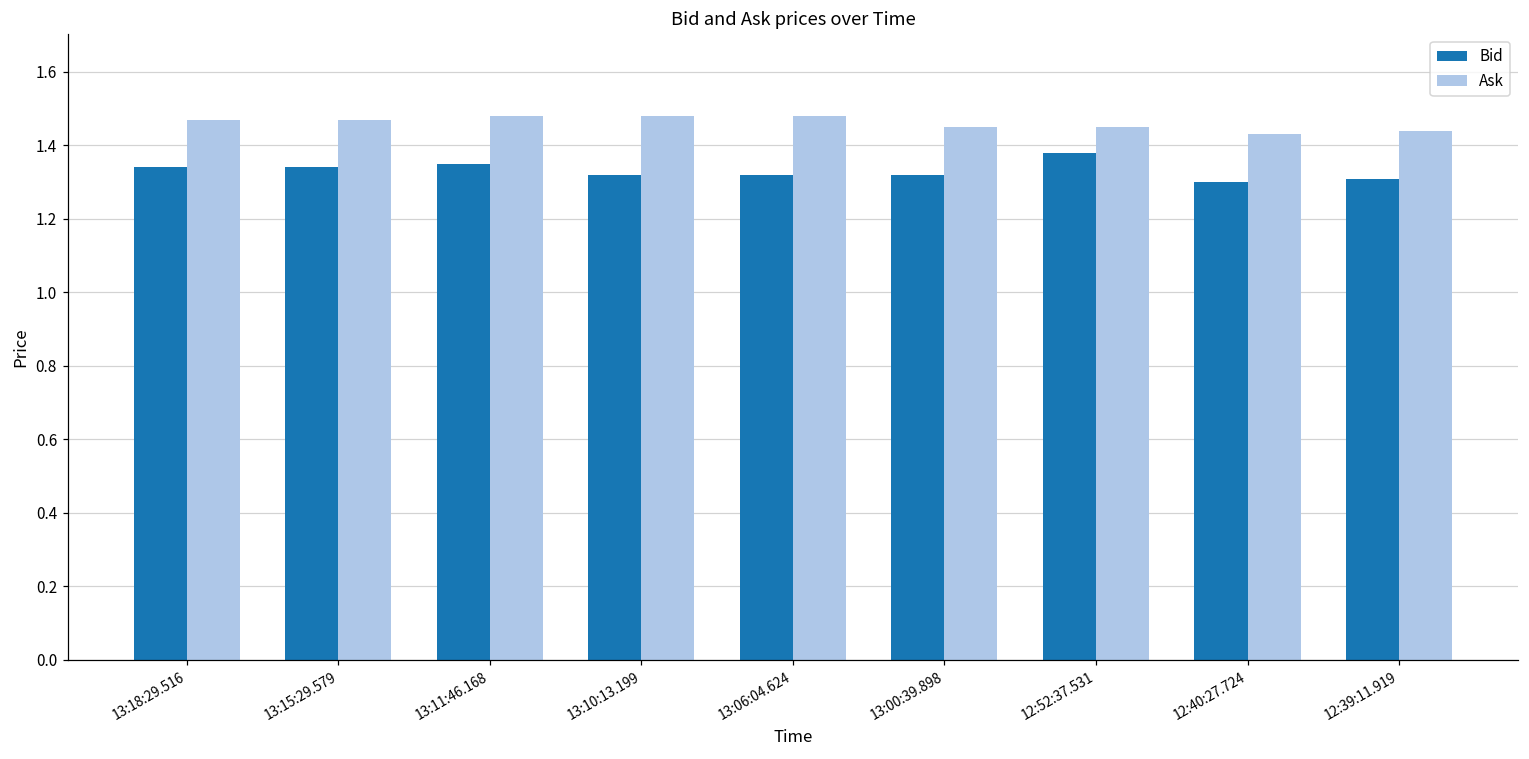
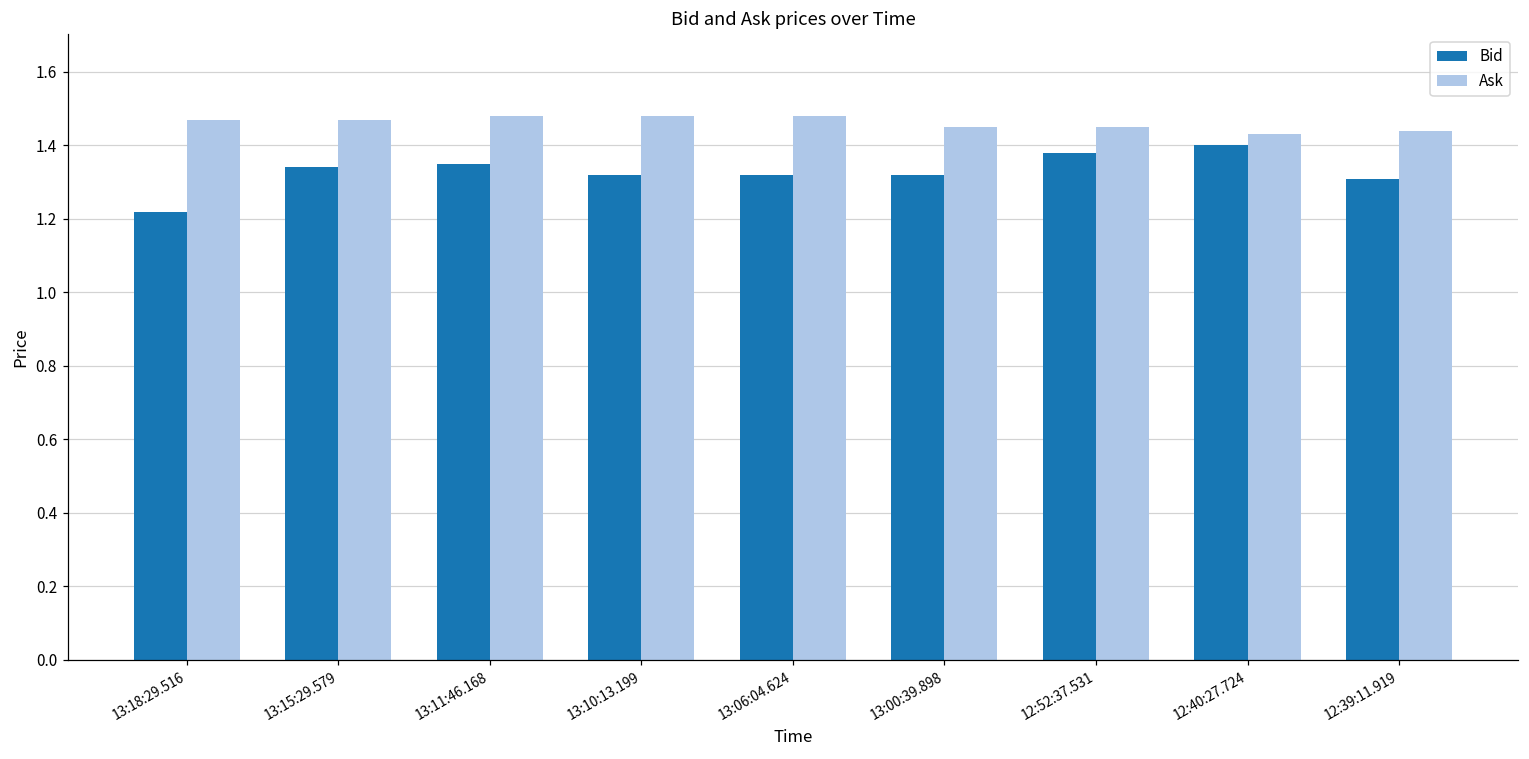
Bid, 13:18:29.516: 1.34 -> 1.22
Bid, 12:40:27.724: 1.3 -> 1.4
